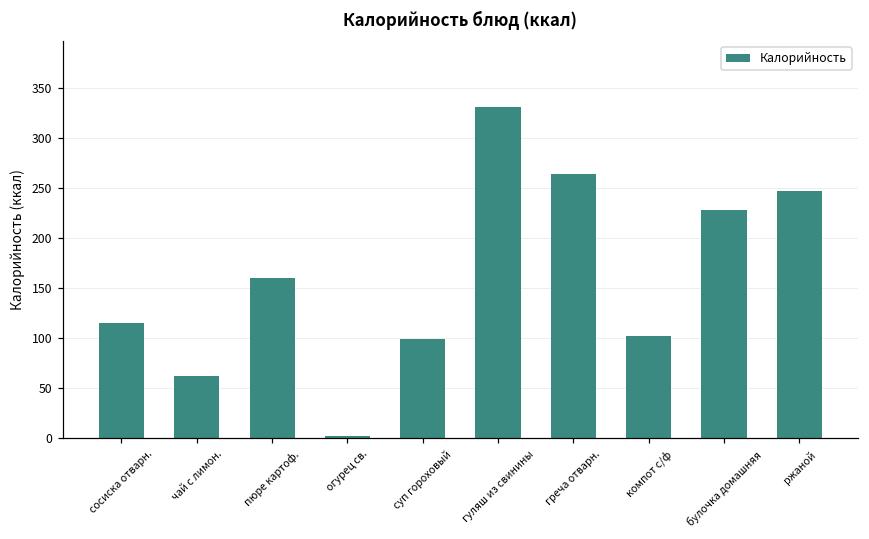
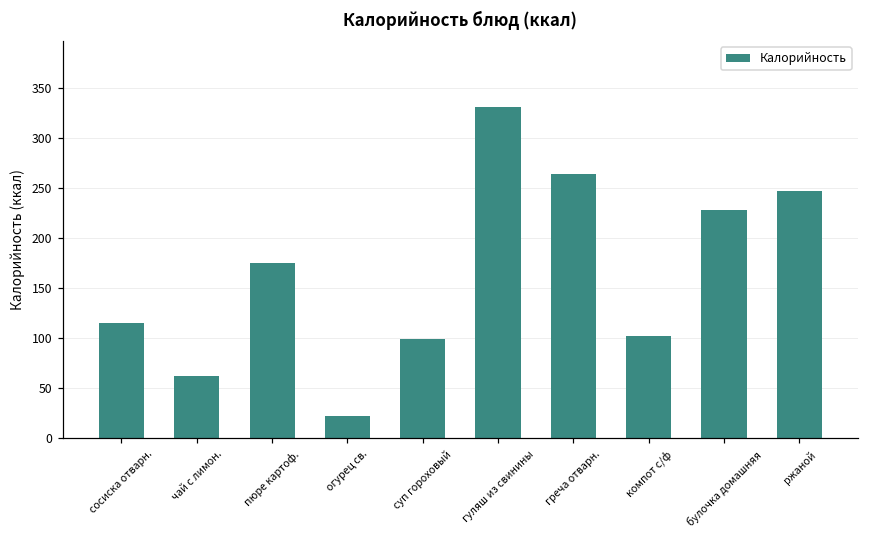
пюре картоф.: 160 -> 180
огурец св.: 0 -> 20
